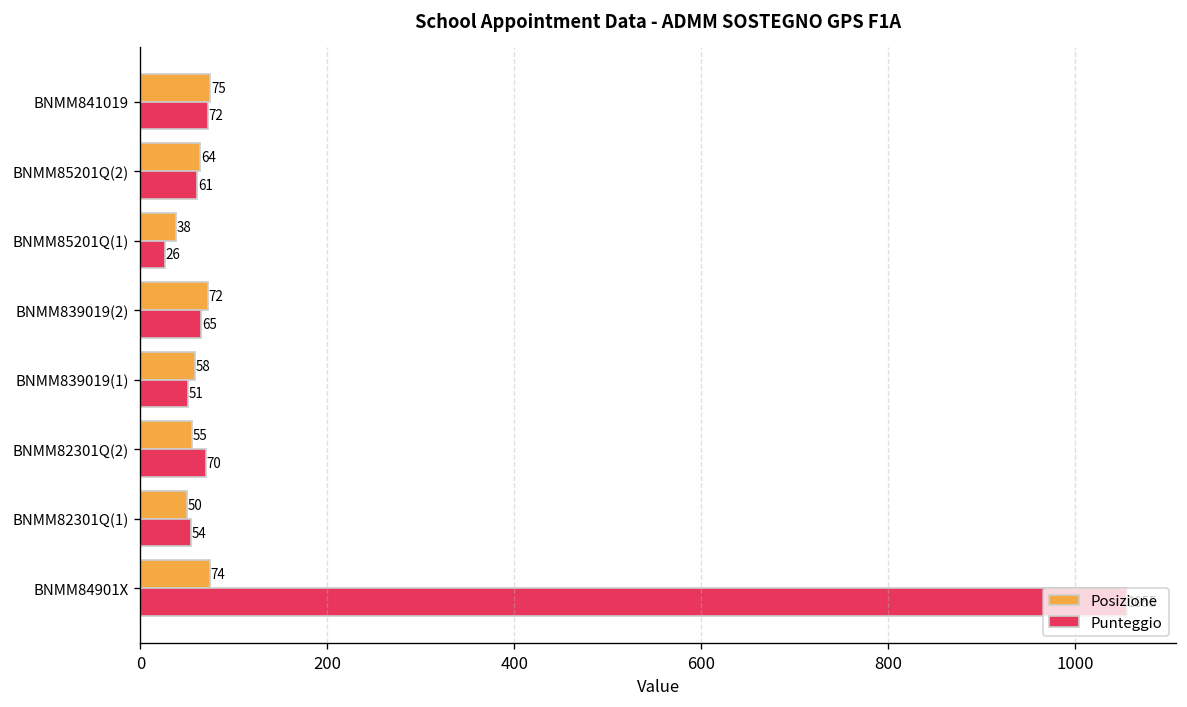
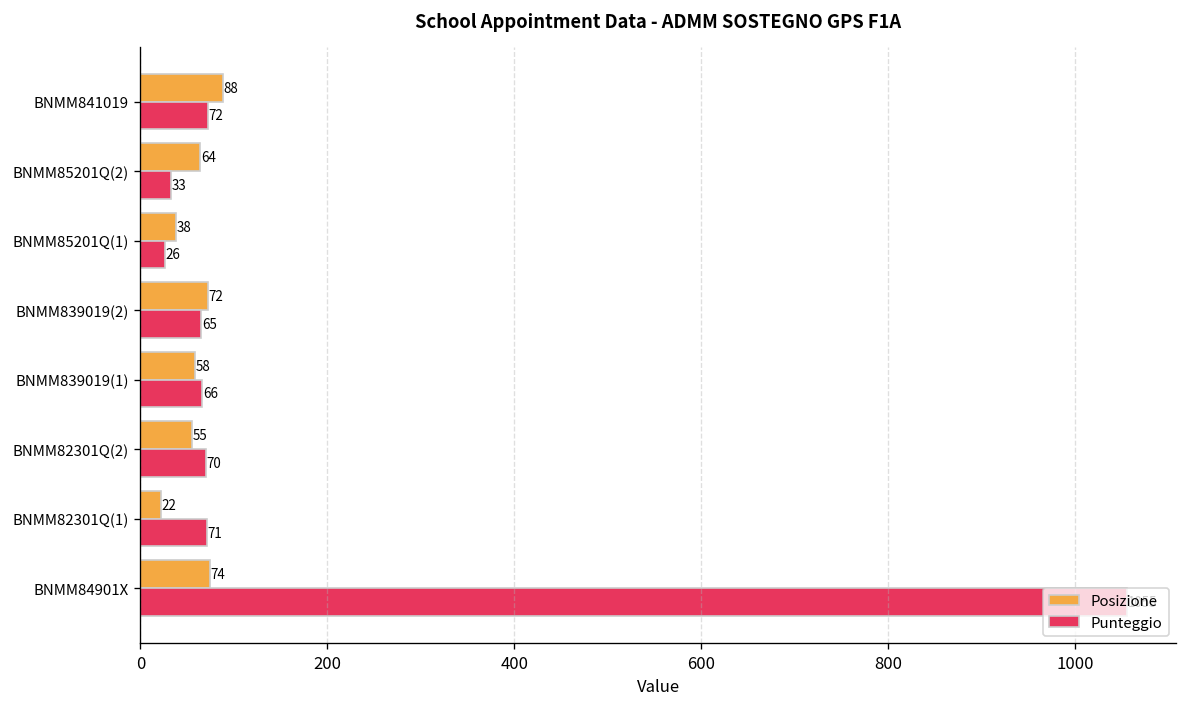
Posizione, BNMM841019: 75 -> 88
Punteggio, BNMM85201Q(2): 61 -> 33
Punteggio, BNMM839019(1): 51 -> 66
Posizione, BNMM82301Q(1): 50 -> 22
Punteggio, BNMM82301Q(1): 54 -> 71
